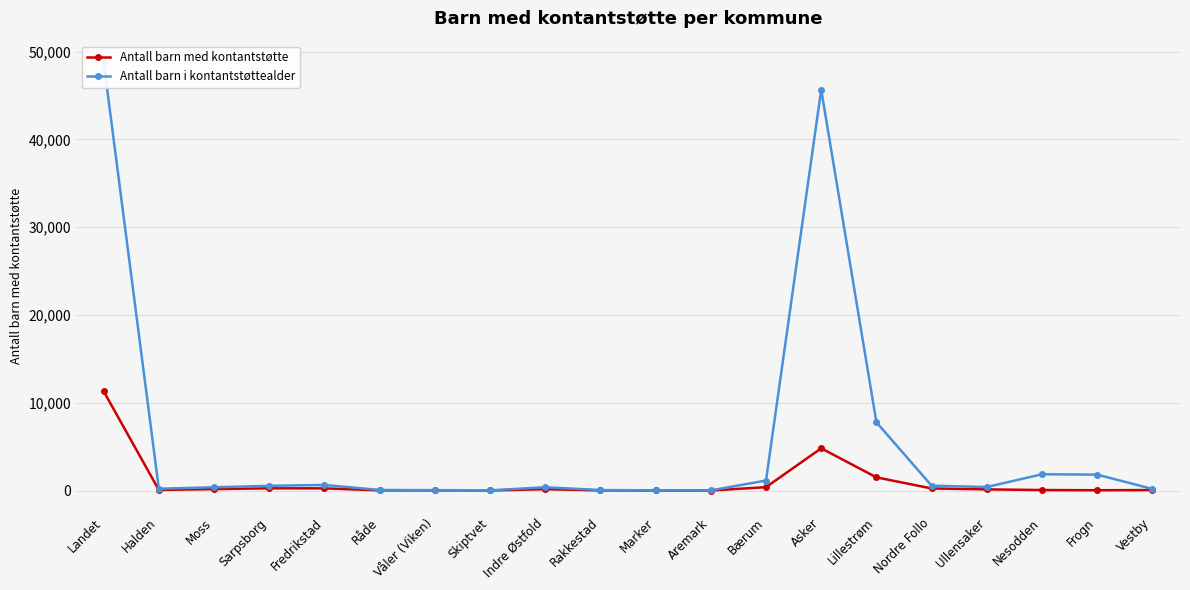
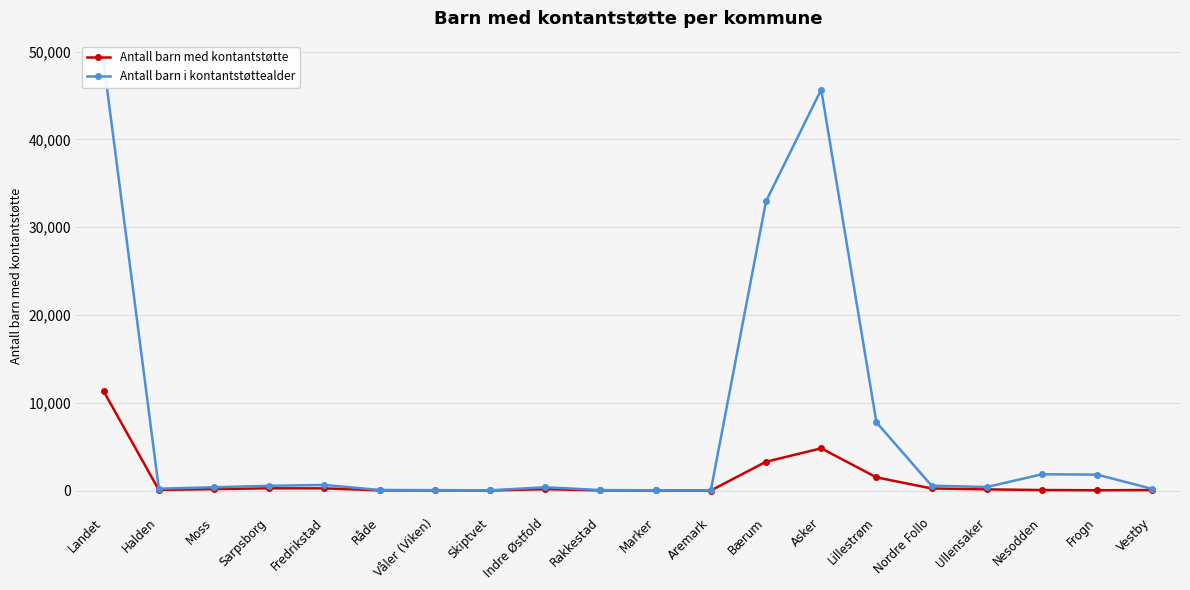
Antall barn med kontantstøtte, Bærum: 0 -> 3,000
Antall barn i kontantstøttealder, Bærum: 1,000 -> 33,000
